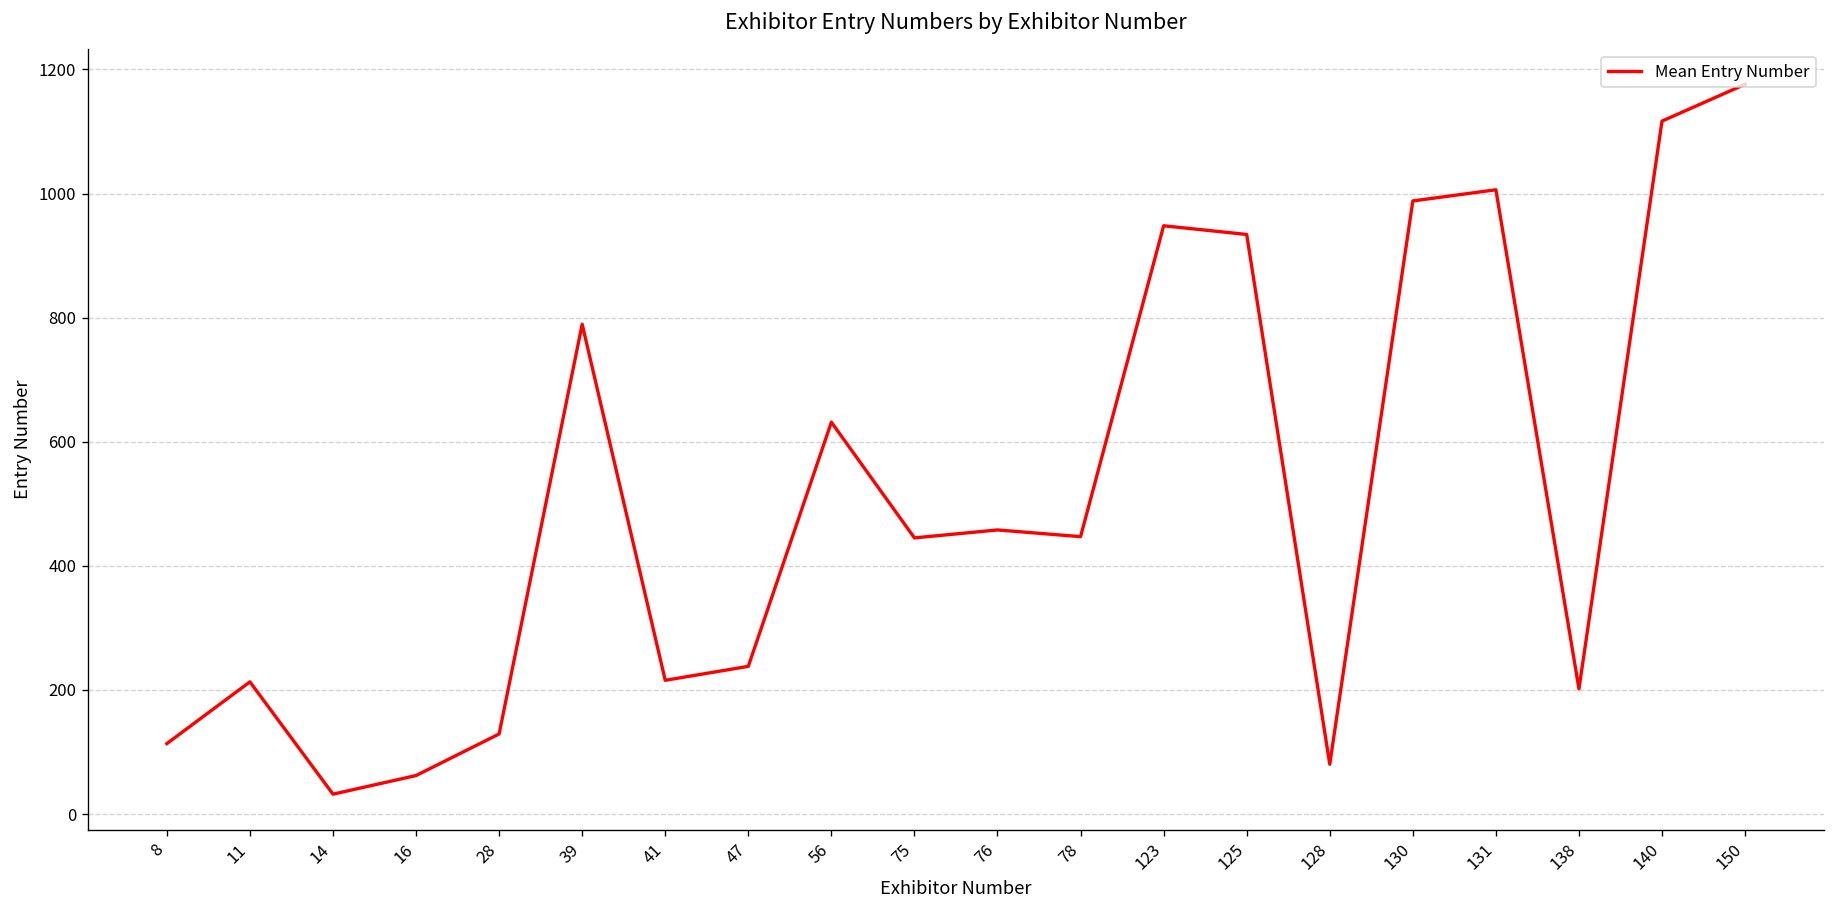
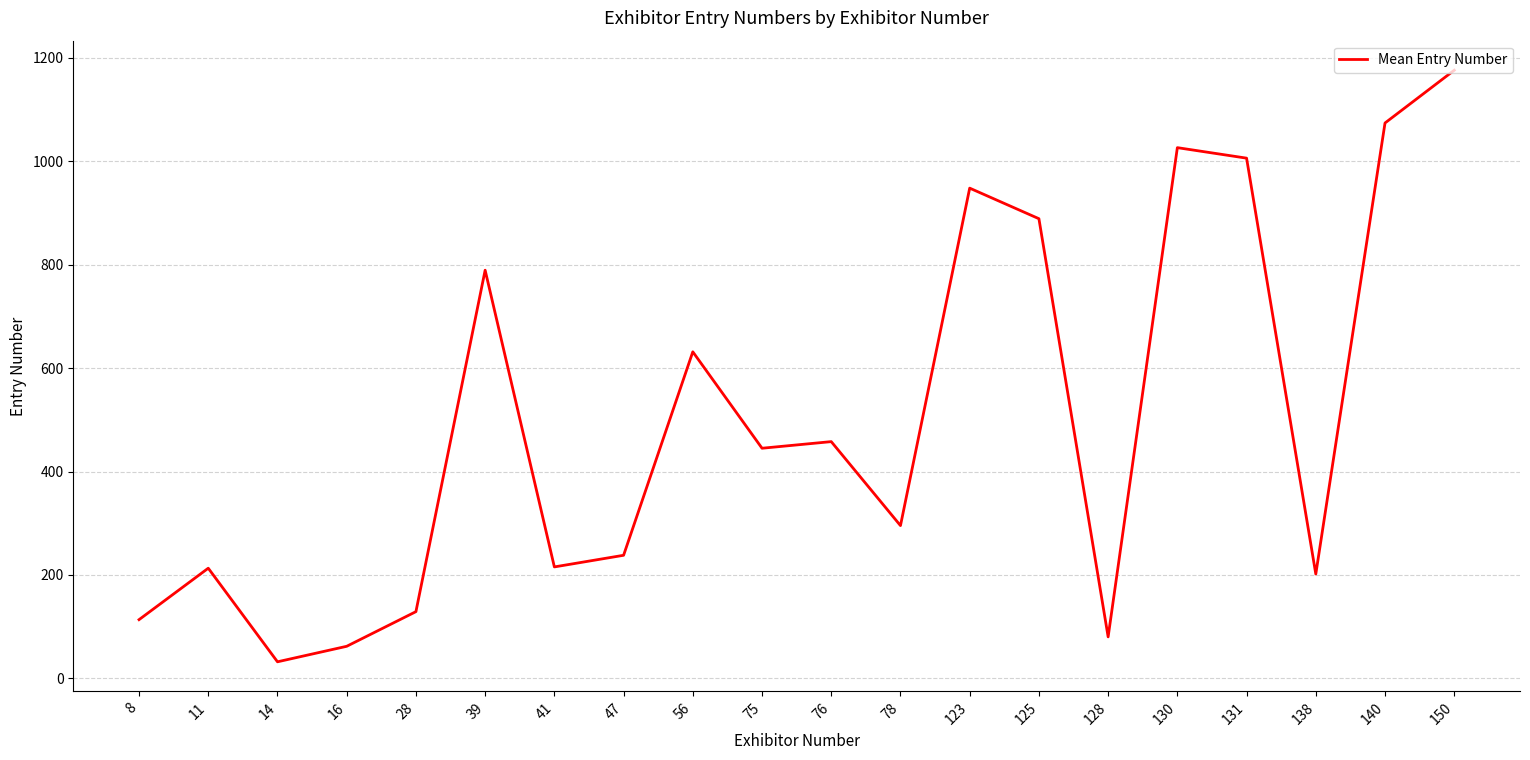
78: 450 -> 300
125: 930 -> 890
130: 990 -> 1030
140: 1120 -> 1070
